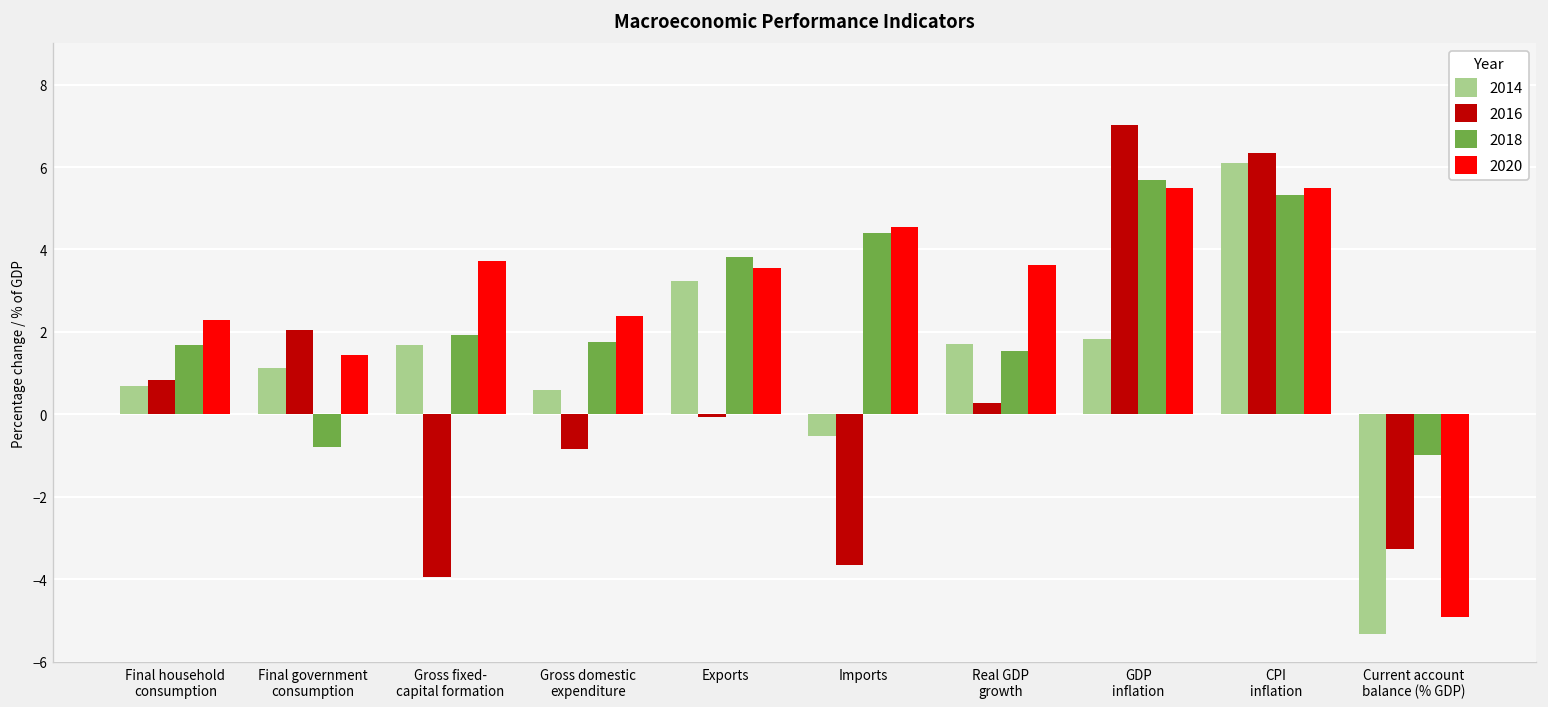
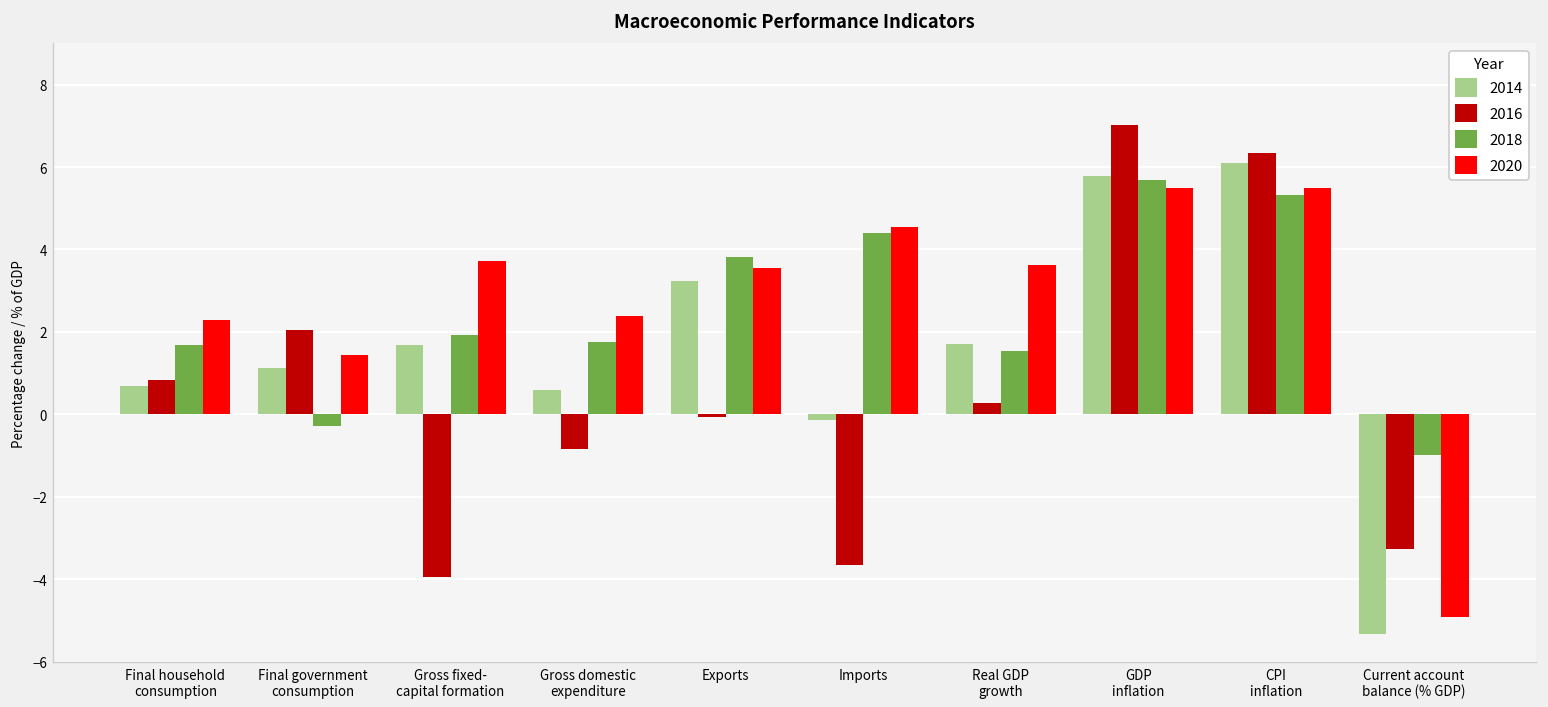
2018, Final government consumption: -0.8 -> -0.3
2014, Imports: -0.5 -> -0.1
2014, GDP inflation: 1.8 -> 5.8
